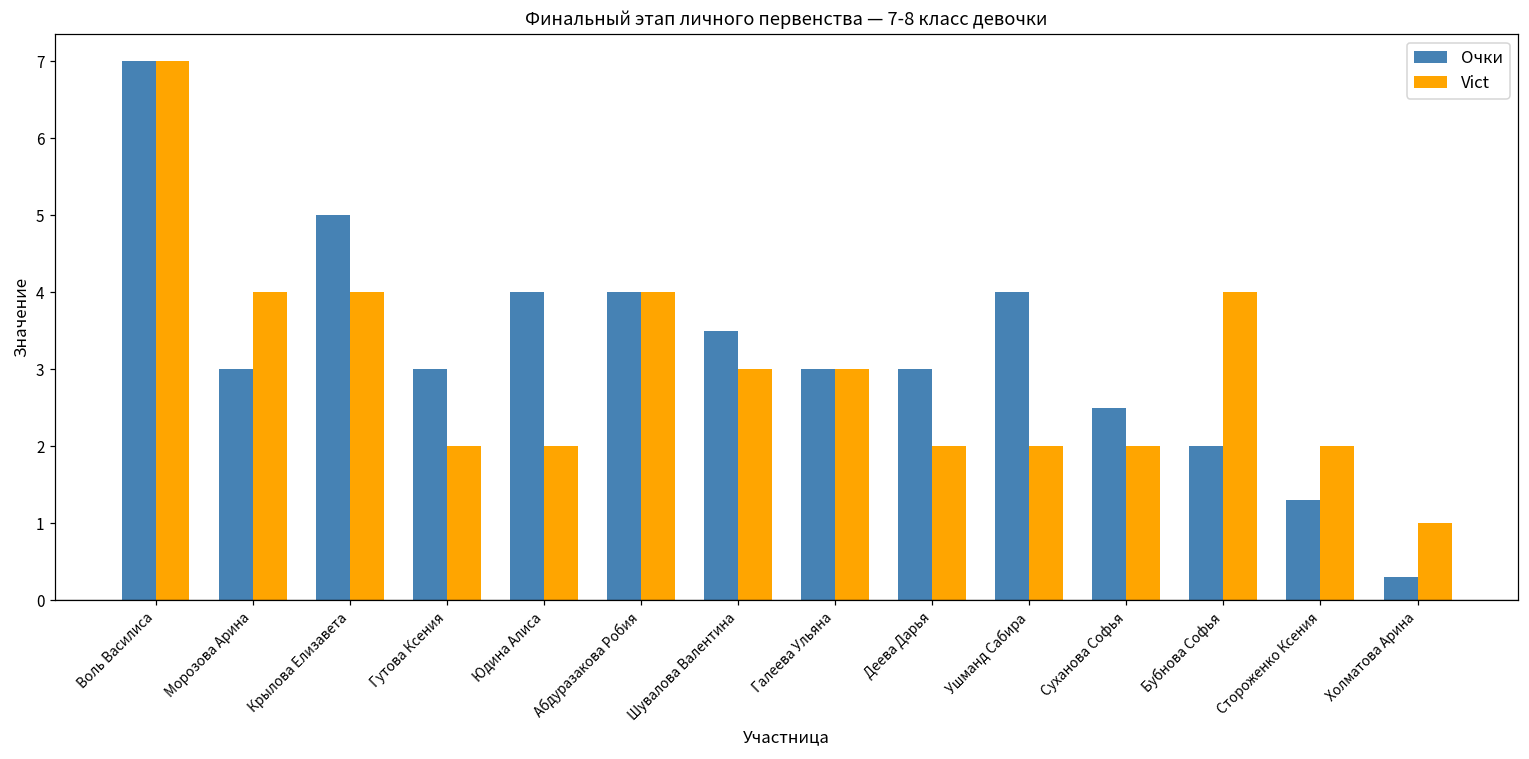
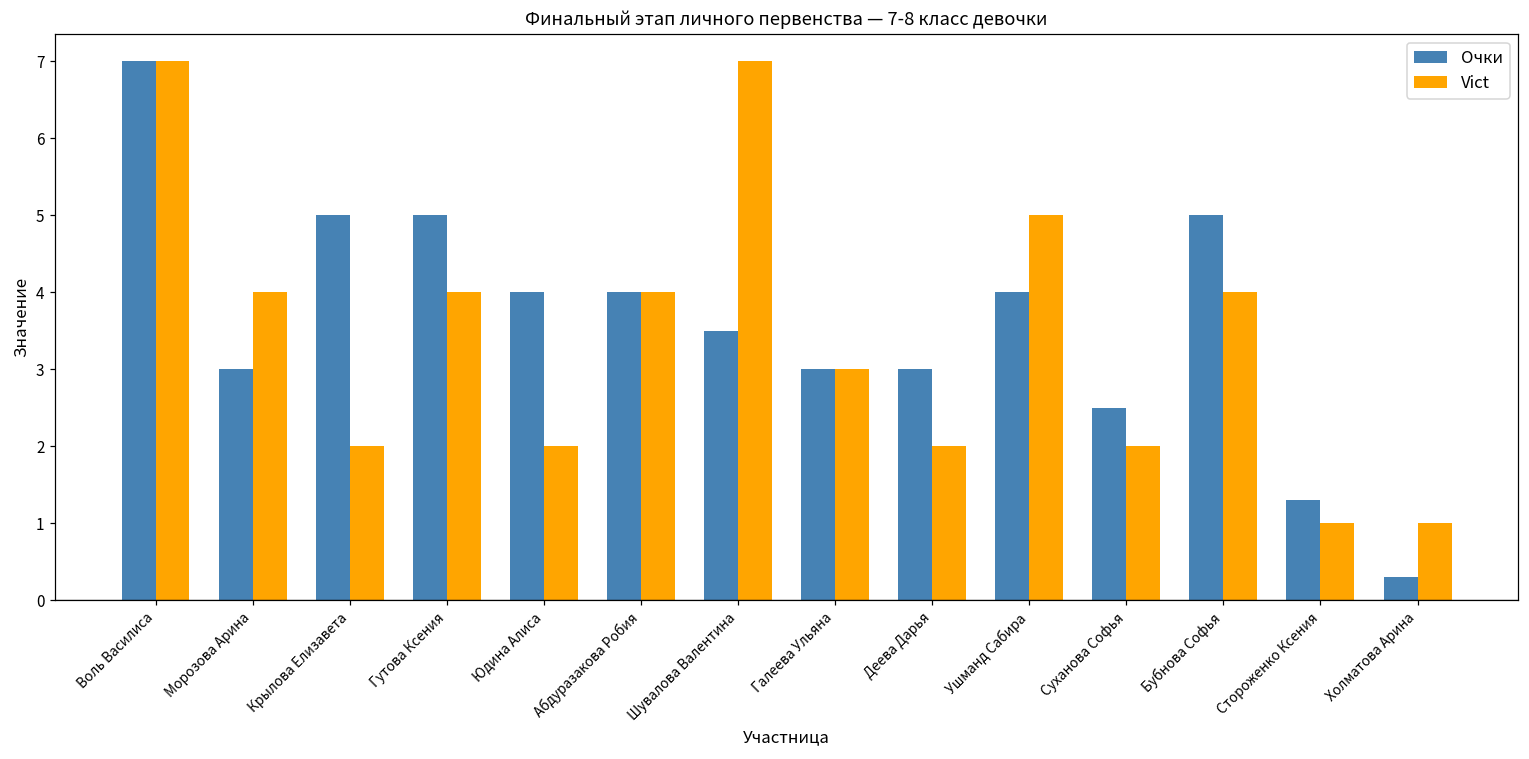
Vict, Крылова Елизавета: 4 -> 2
Очки, Гутова Ксения: 3 -> 5
Vict, Гутова Ксения: 2 -> 4
Vict, Шувалова Валентина: 3 -> 7
Vict, Ушманд Сабира: 2 -> 5
Очки, Бубнова Софья: 2 -> 5
Vict, Стороженко Ксения: 2 -> 1
